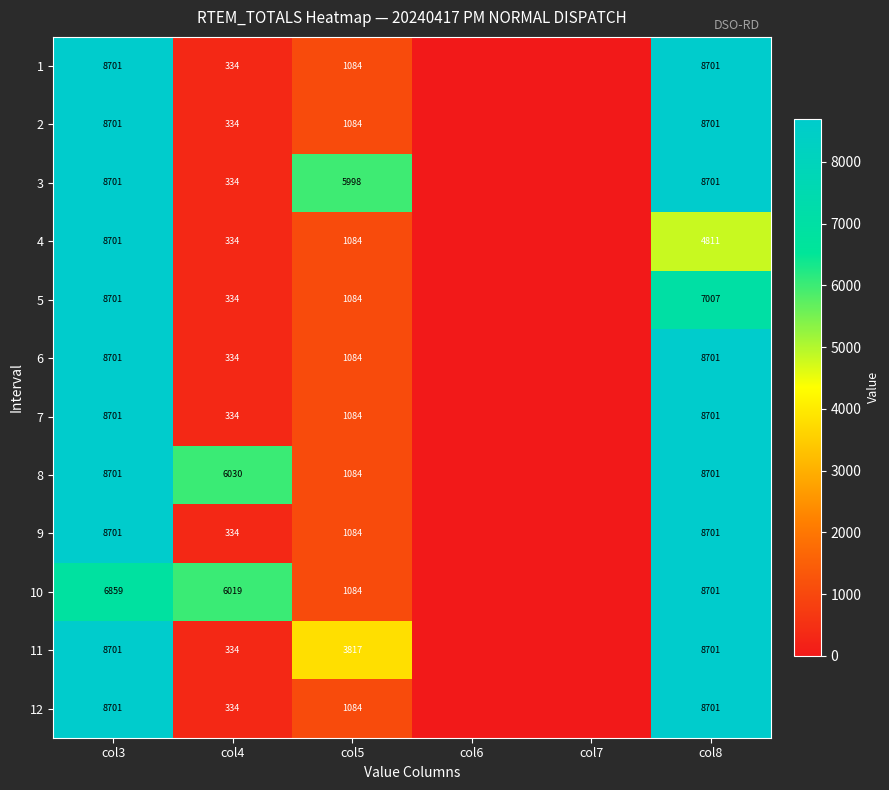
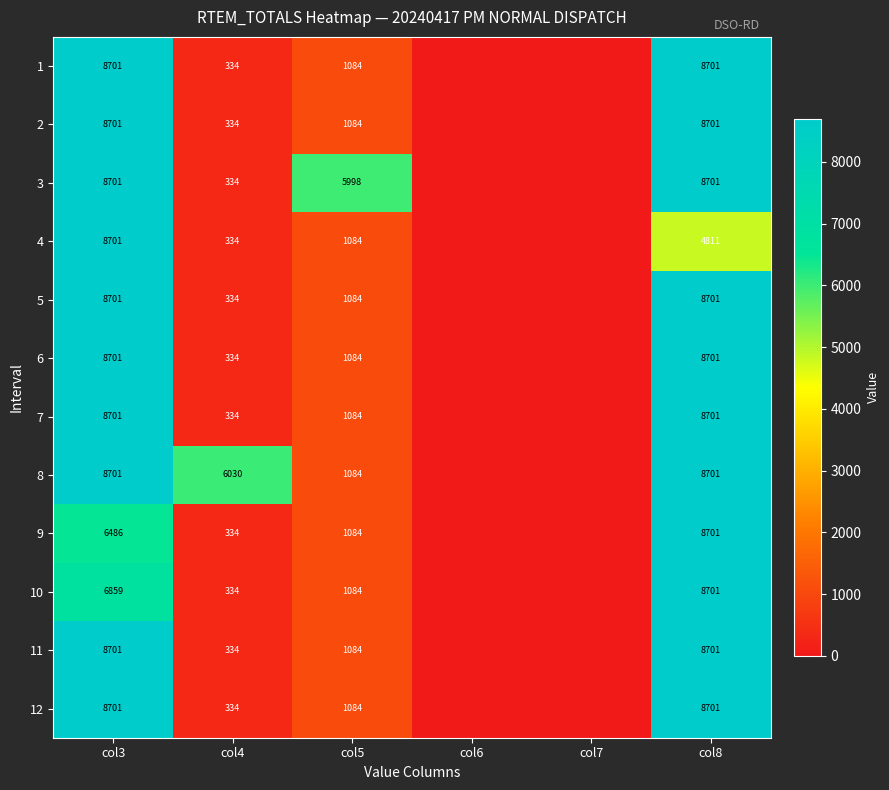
5, col8: 7007 -> 8701
9, col3: 8701 -> 6486
10, col4: 6019 -> 334
11, col5: 3817 -> 1084
